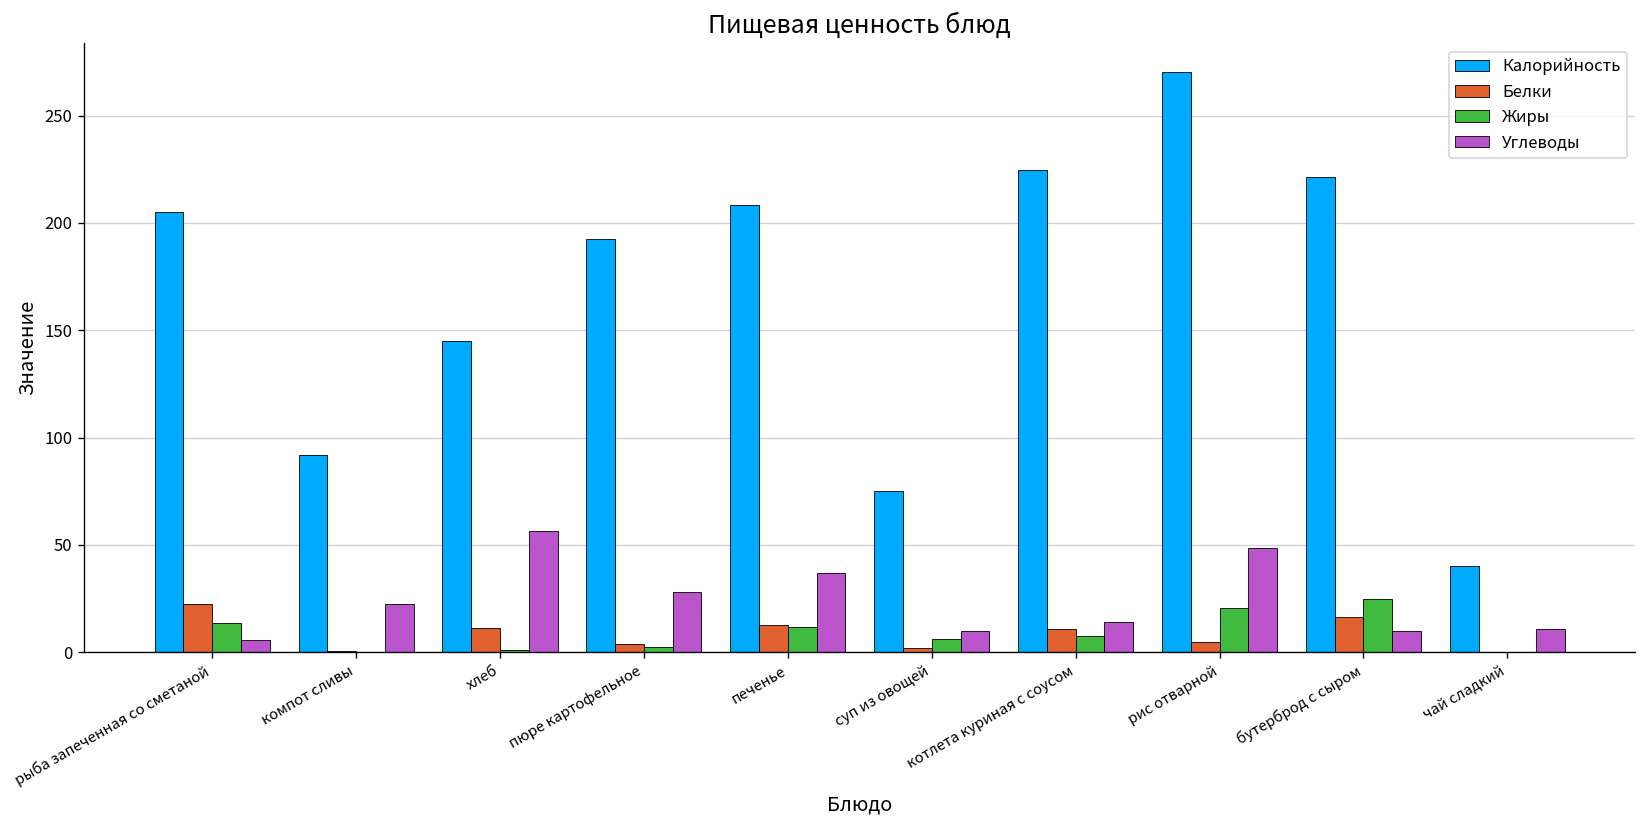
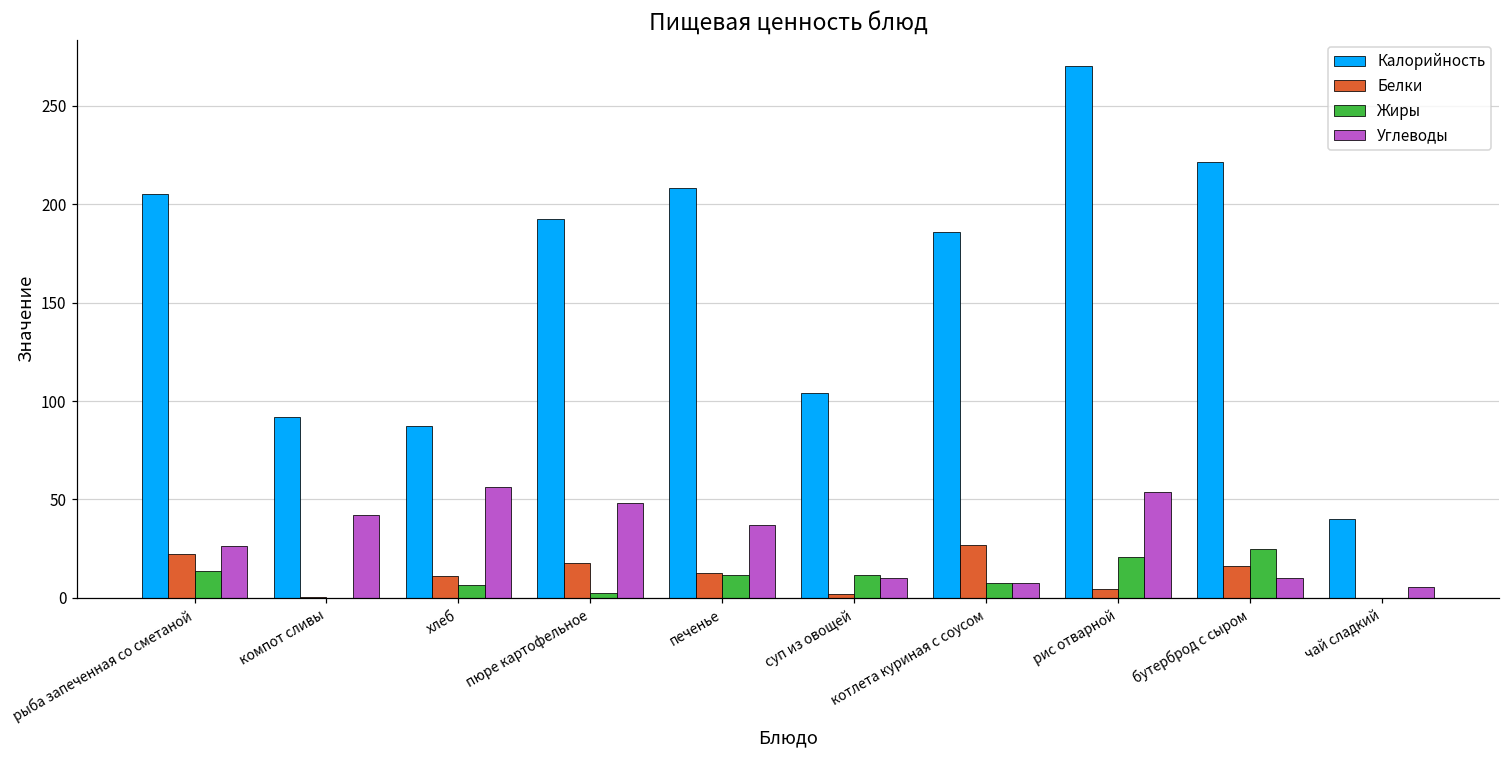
Углеводы, рыба запеченная со сметаной: 6 -> 26
Углеводы, компот сливы: 23 -> 42
Калорийность, хлеб: 145 -> 87
Жиры, хлеб: 1 -> 7
Белки, пюре картофельное: 4 -> 18
Углеводы, пюре картофельное: 28 -> 48
Калорийность, суп из овощей: 75 -> 104
Жиры, суп из овощей: 6 -> 12
Калорийность, котлета куриная с соусом: 225 -> 186
Белки, котлета куриная с соусом: 11 -> 27
Углеводы, котлета куриная с соусом: 14 -> 8
Углеводы, рис отварной: 48 -> 54
Углеводы, чай сладкий: 11 -> 5
